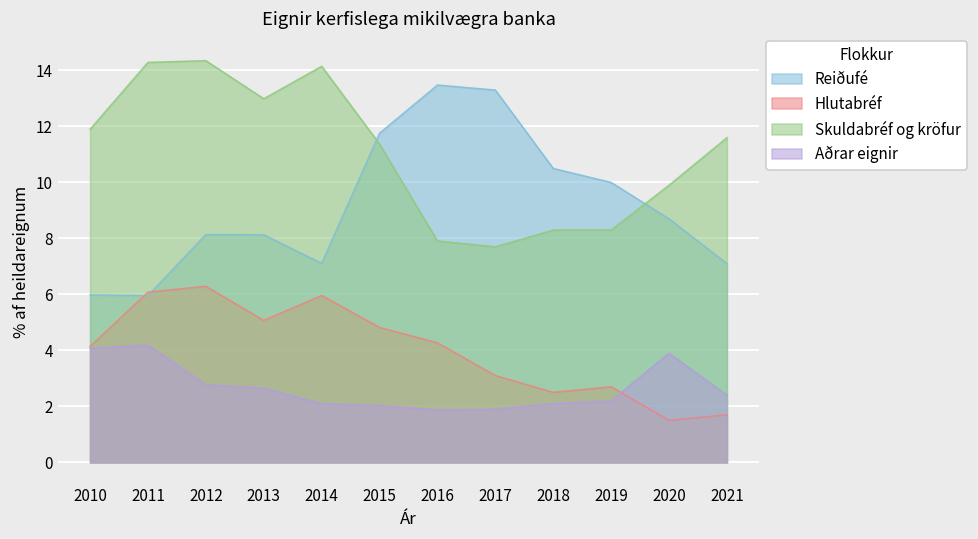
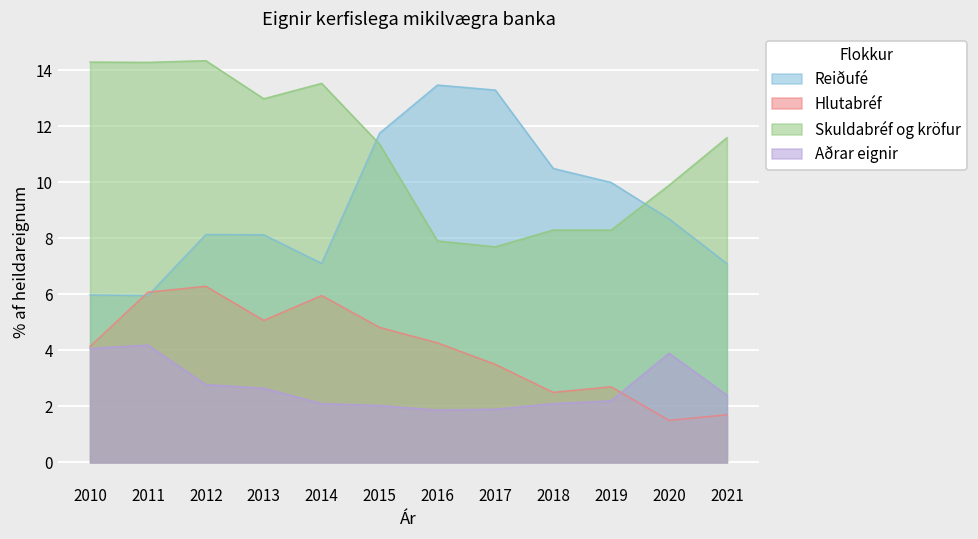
Skuldabréf og kröfur, 2010: 11.9 -> 14.3
Skuldabréf og kröfur, 2014: 14.2 -> 13.5
Hlutabréf, 2017: 3.1 -> 3.5
